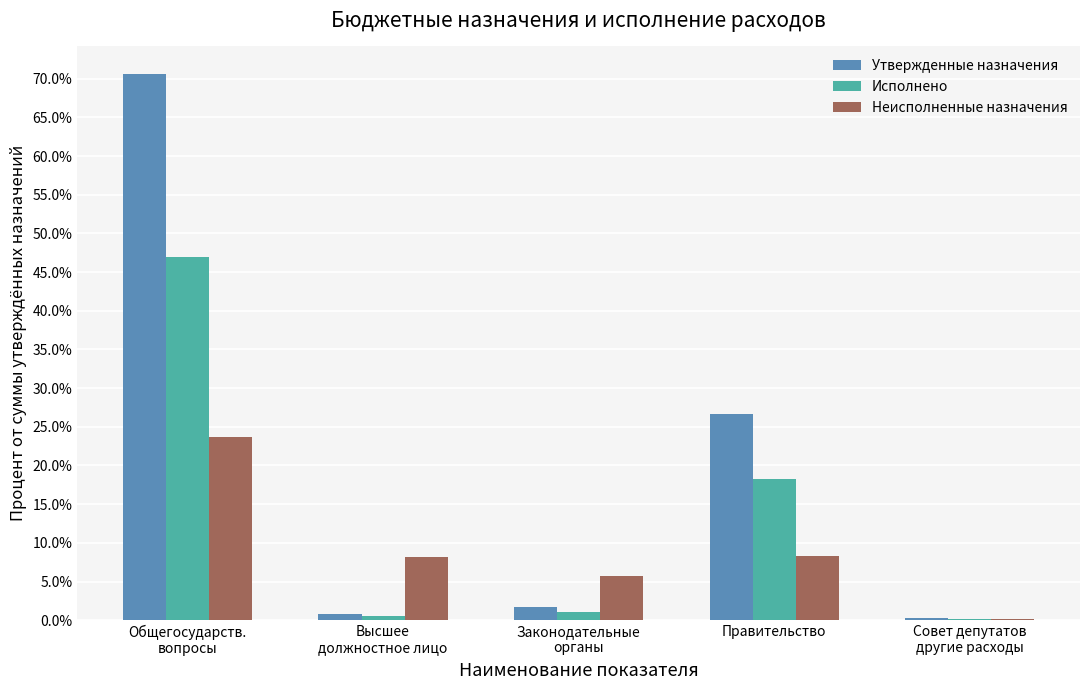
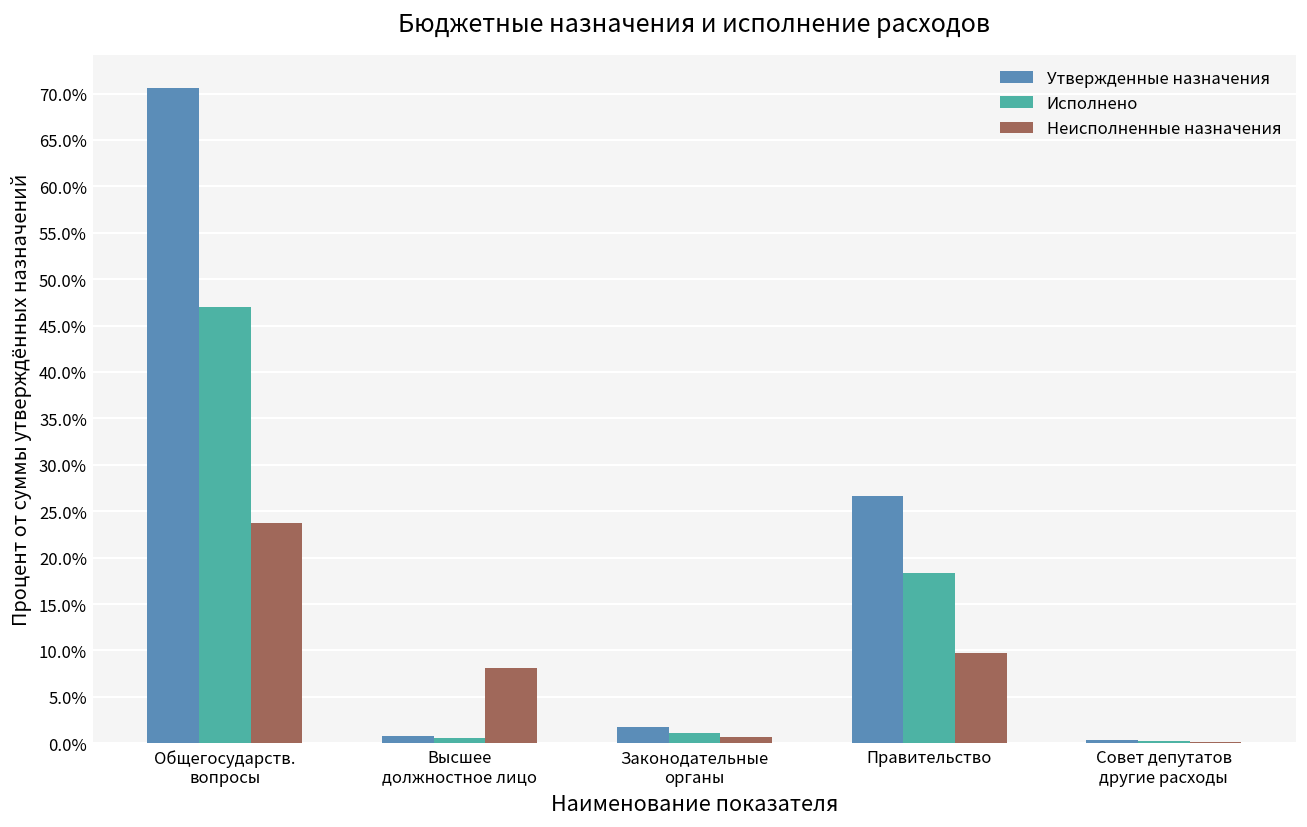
Неисполненные назначения, Законодательные органы: 6% -> 1%
Неисполненные назначения, Правительство: 8% -> 10%
